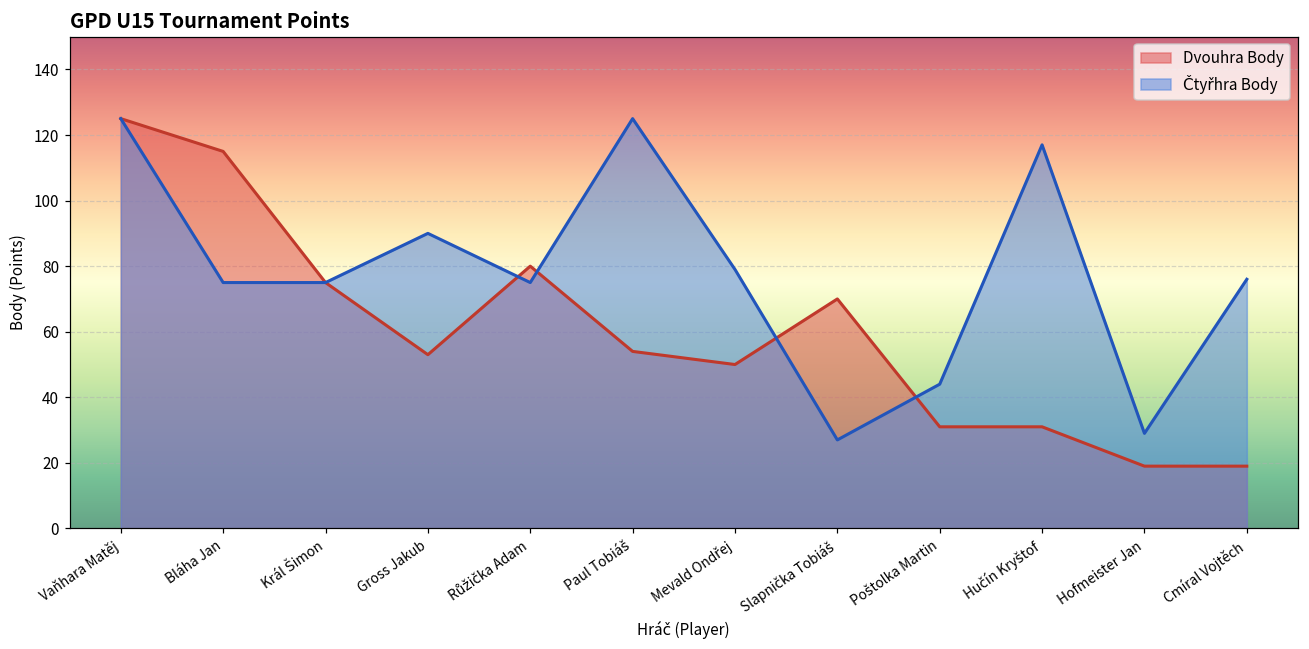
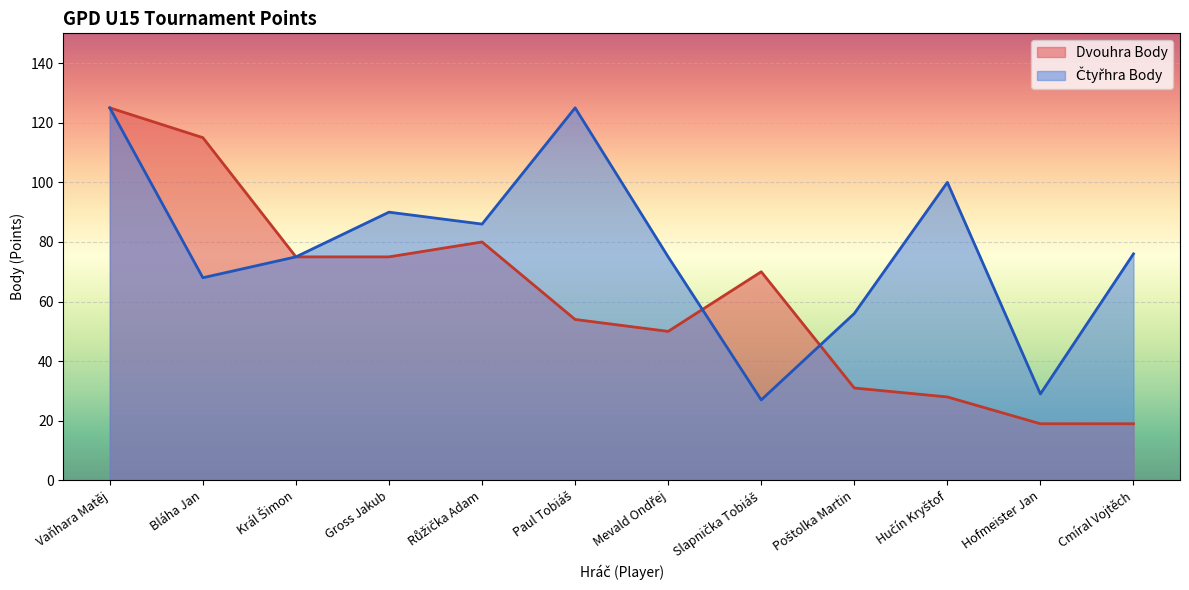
Čtyřhra Body, Bláha Jan: 75 -> 68
Dvouhra Body, Gross Jakub: 53 -> 75
Čtyřhra Body, Růžička Adam: 75 -> 86
Čtyřhra Body, Mevald Ondřej: 79 -> 75
Čtyřhra Body, Poštolka Martin: 44 -> 56
Dvouhra Body, Hučín Kryštof: 31 -> 28
Čtyřhra Body, Hučín Kryštof: 117 -> 100
